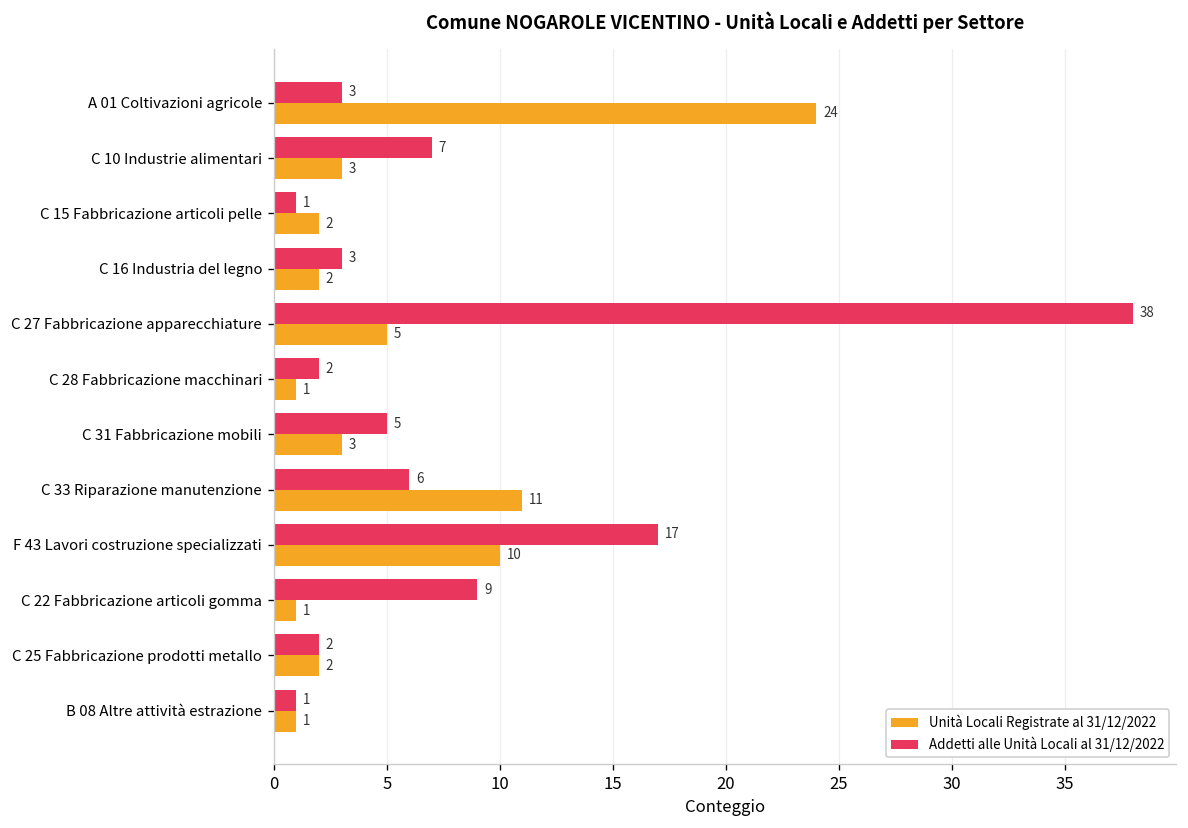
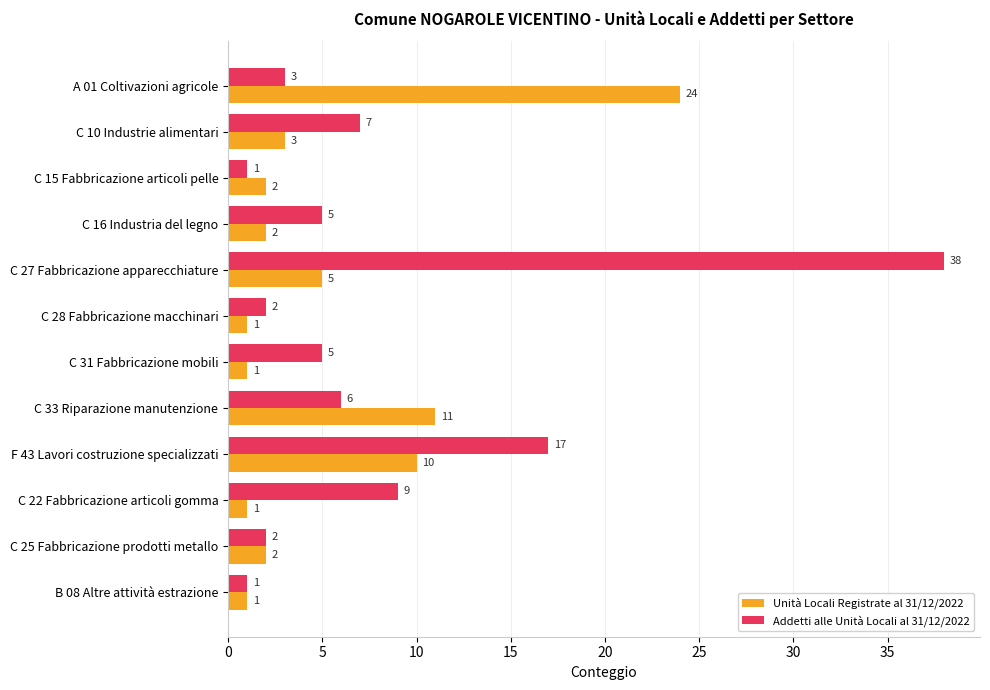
Addetti alle Unità Locali al 31/12/2022, C 16 Industria del legno: 3 -> 5
Unità Locali Registrate al 31/12/2022, C 31 Fabbricazione mobili: 3 -> 1
